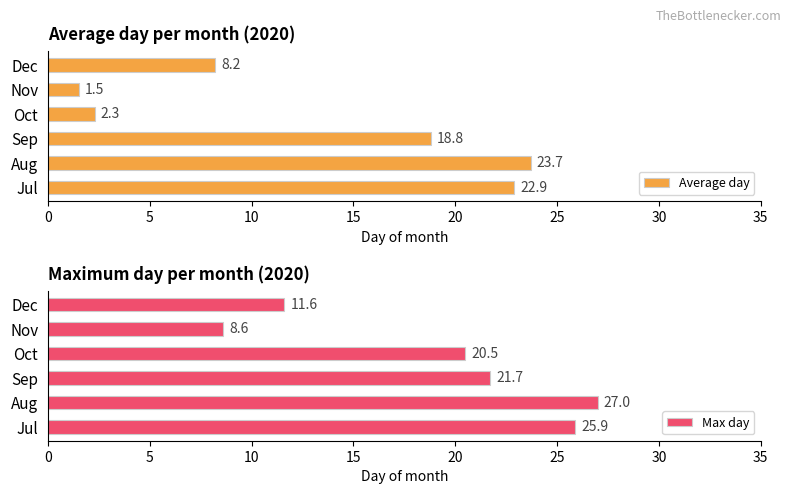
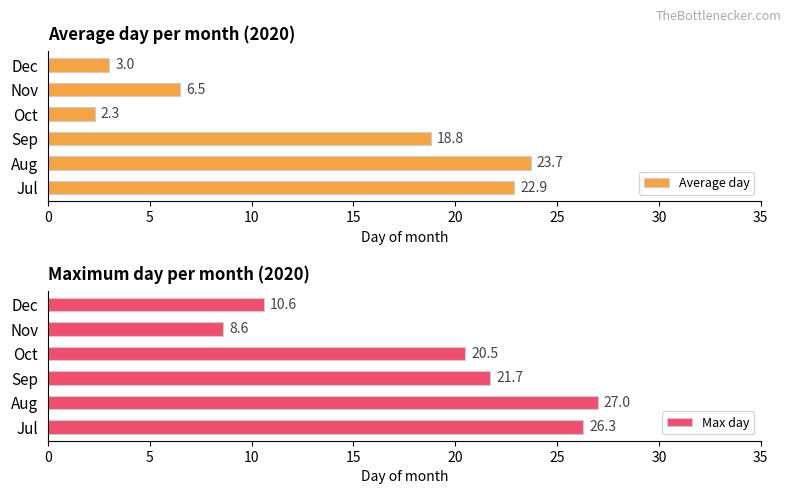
Average day per month (2020), Dec: 8.2 -> 3.0
Average day per month (2020), Nov: 1.5 -> 6.5
Maximum day per month (2020), Dec: 11.6 -> 10.6
Maximum day per month (2020), Jul: 25.9 -> 26.3
